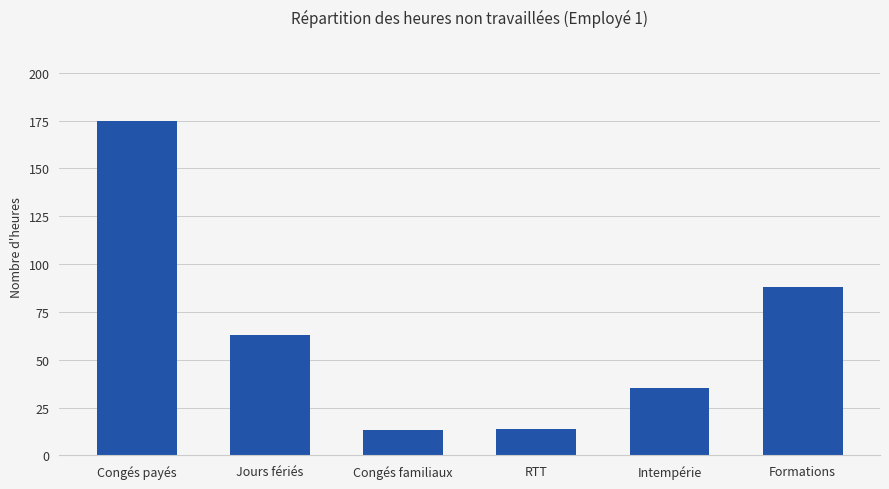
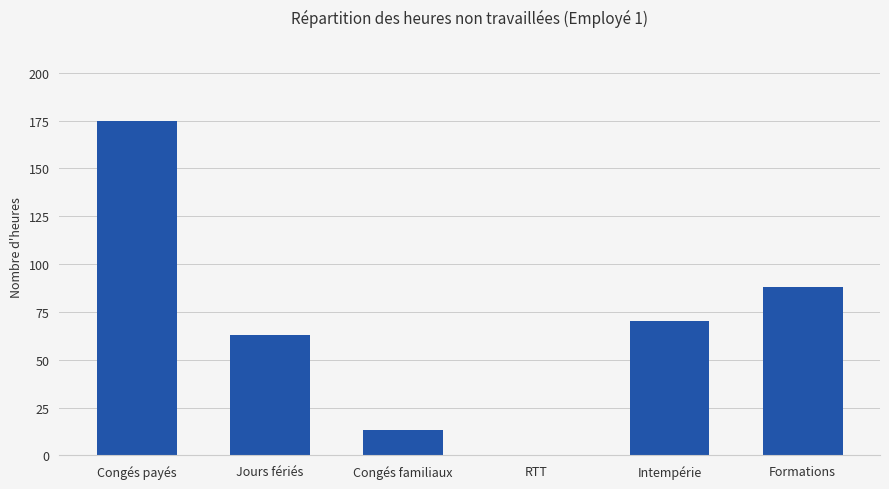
RTT: 14 -> 0
Intempérie: 35 -> 70
